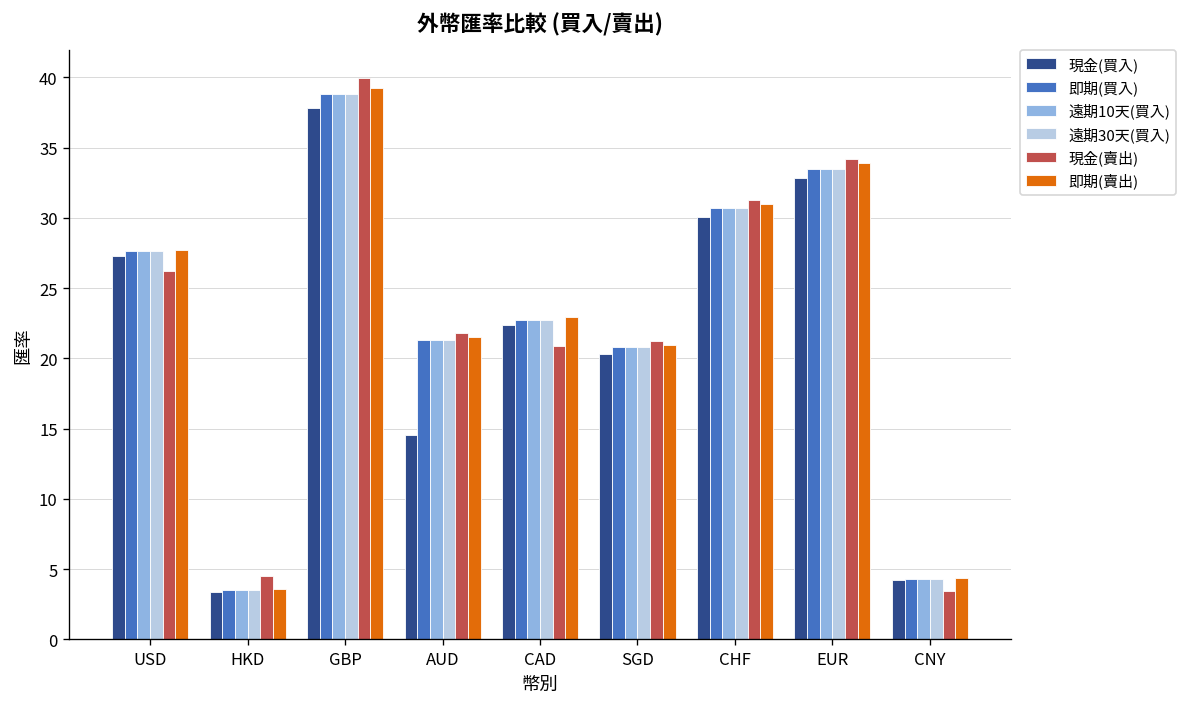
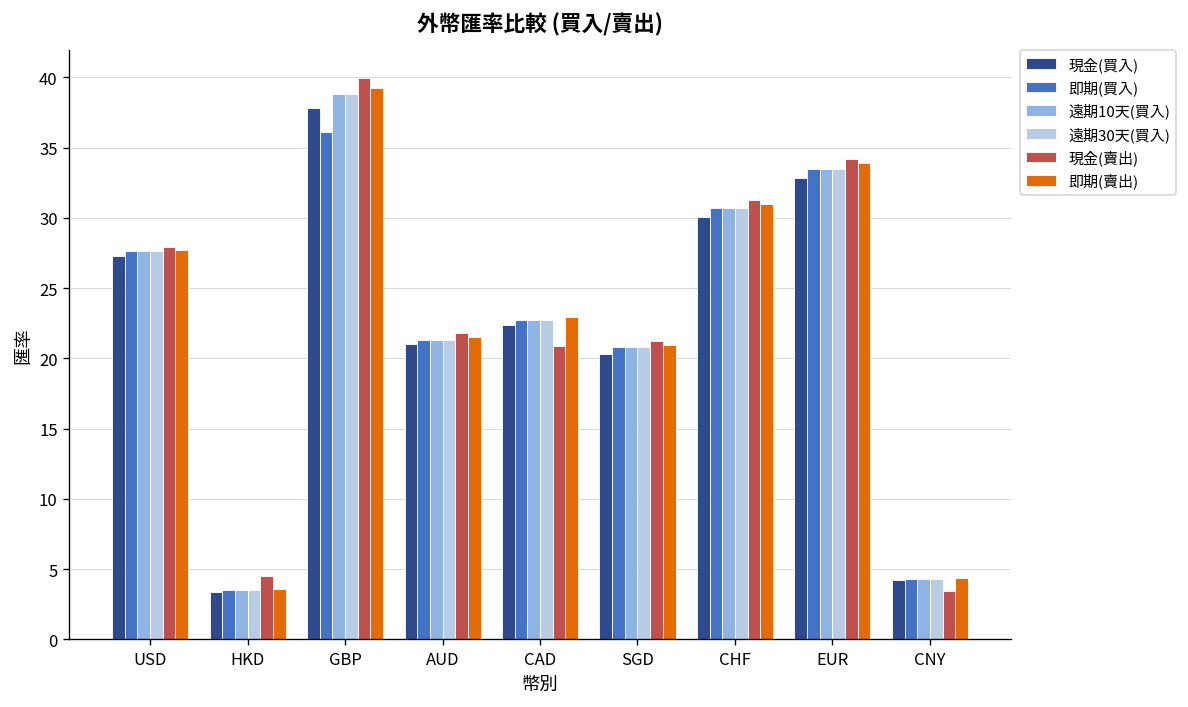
現金(賣出), USD: 26.2 -> 28.0
即期(買入), GBP: 38.8 -> 36.1
現金(買入), AUD: 14.5 -> 21.0
